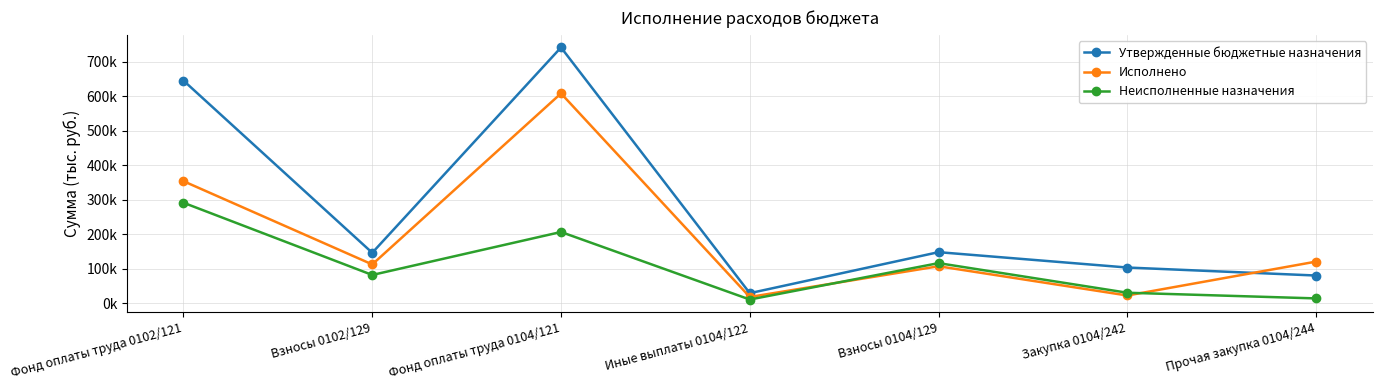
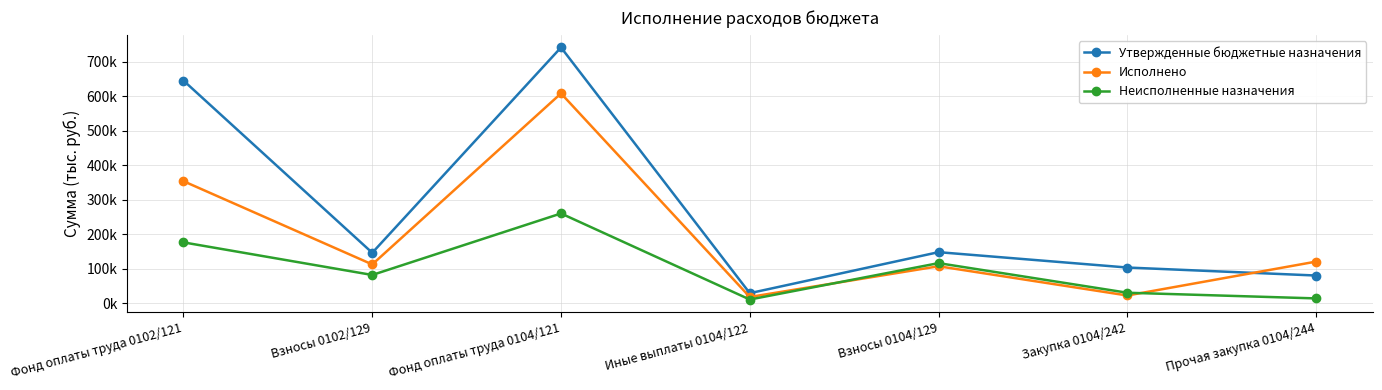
Неисполненные назначения, Фонд оплаты труда 0102/121: 290000 -> 180000
Неисполненные назначения, Фонд оплаты труда 0104/121: 210000 -> 260000
